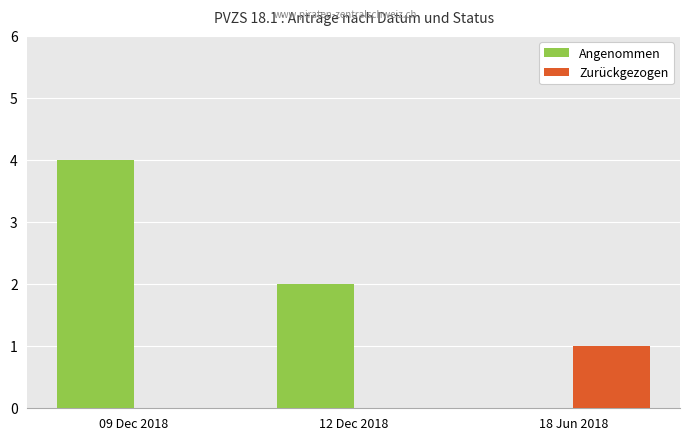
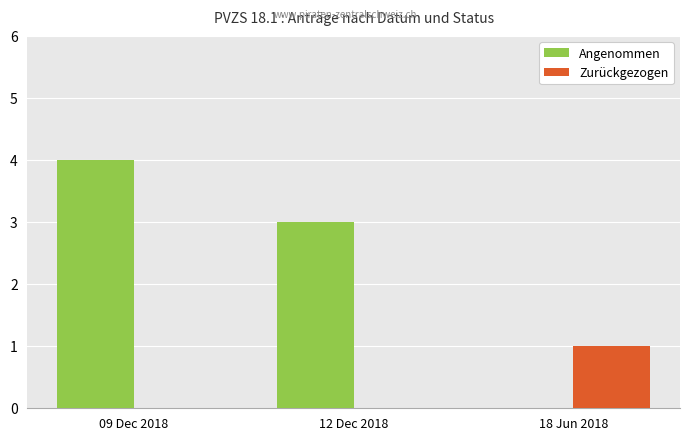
Angenommen, 12 Dec 2018: 2 -> 3
